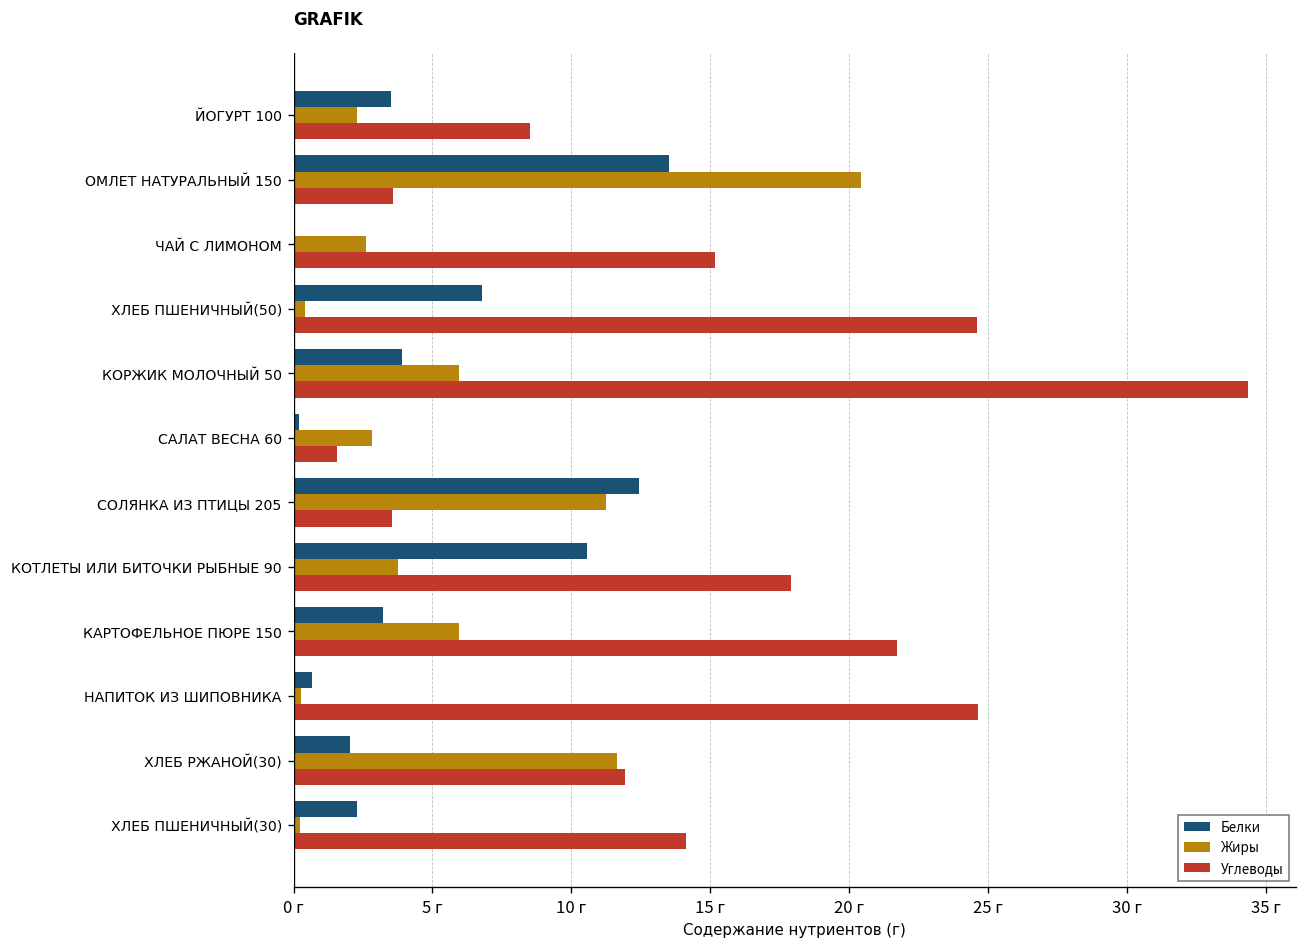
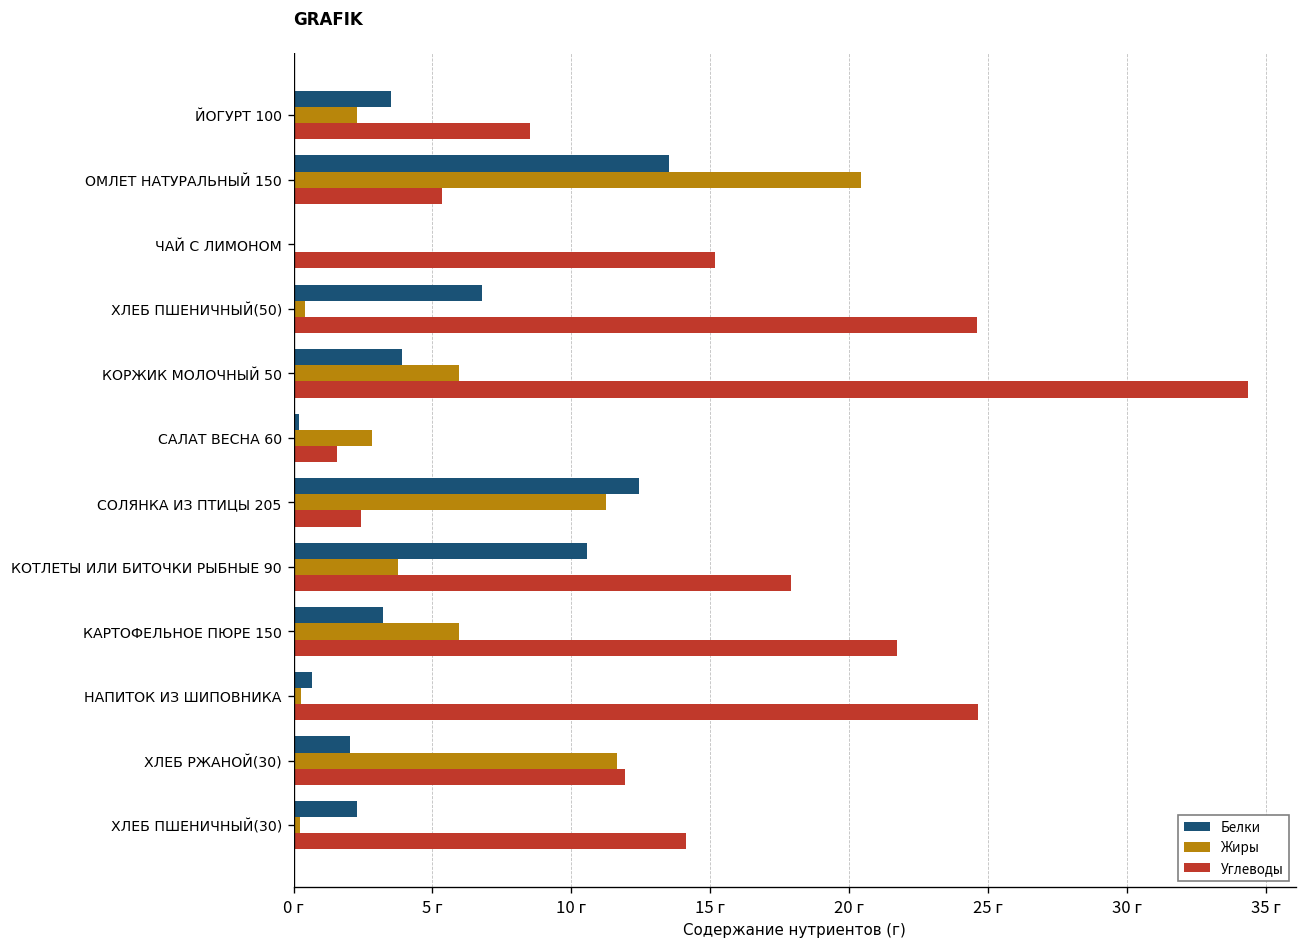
Углеводы, ОМЛЕТ НАТУРАЛЬНЫЙ 150: 3.6 г -> 5.4 г
Жиры, ЧАЙ С ЛИМОНОМ: 2.6 г -> 0.0 г
Углеводы, СОЛЯНКА ИЗ ПТИЦЫ 205: 3.6 г -> 2.4 г
